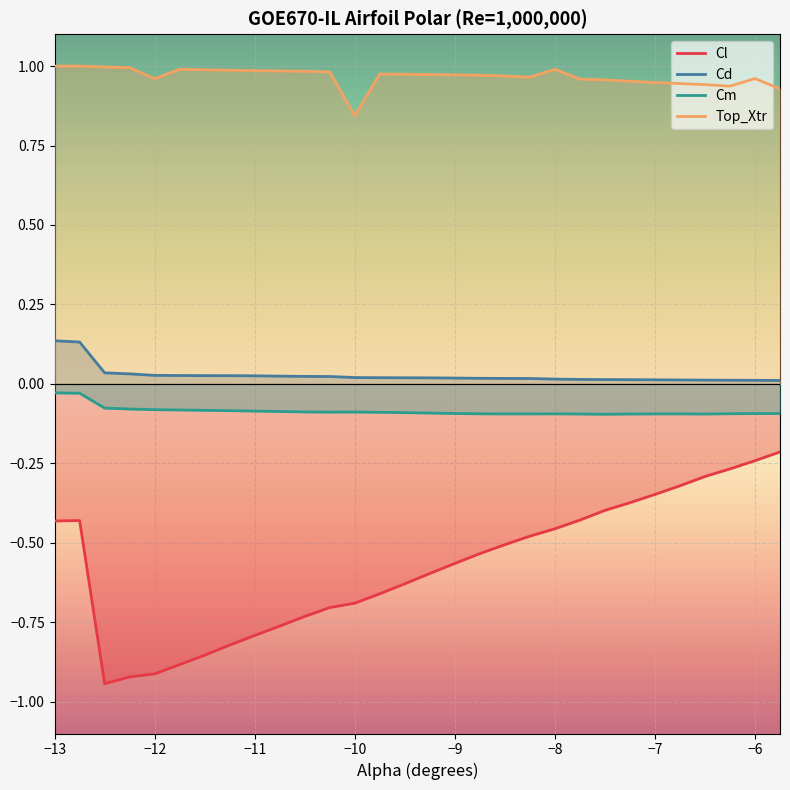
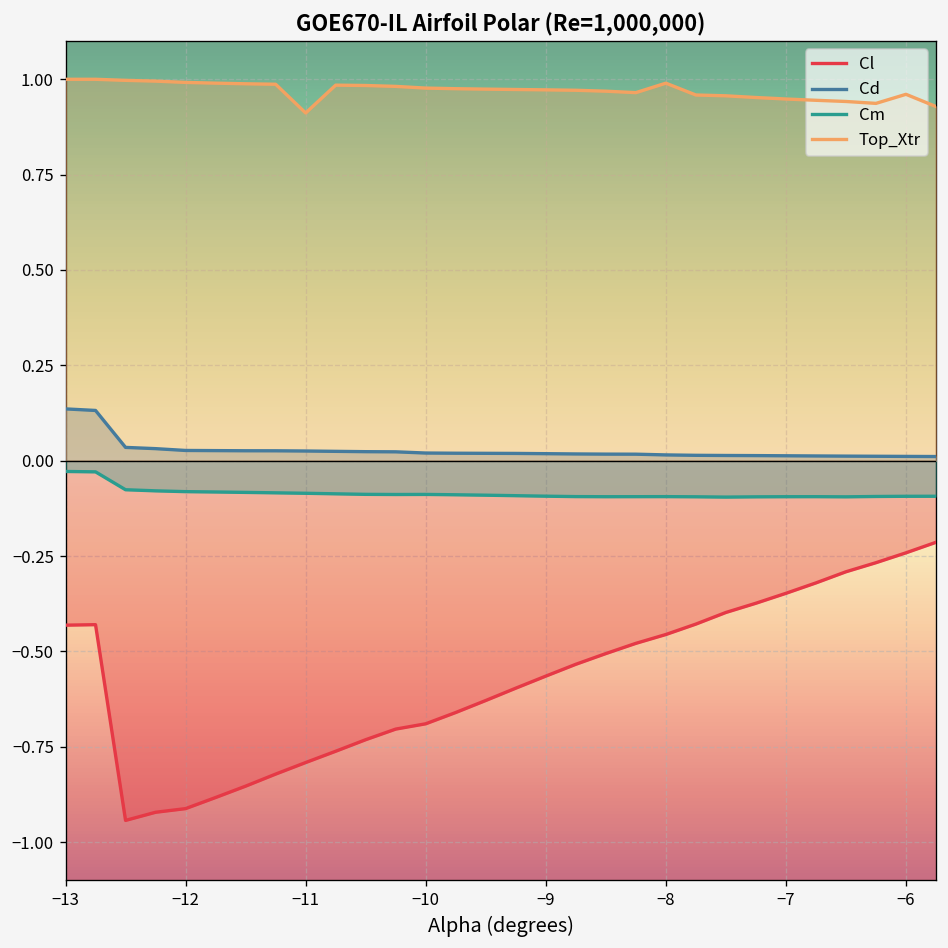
Top_Xtr, −12: 0.96 -> 0.99
Top_Xtr, −11: 0.99 -> 0.91
Top_Xtr, −10: 0.84 -> 0.98
